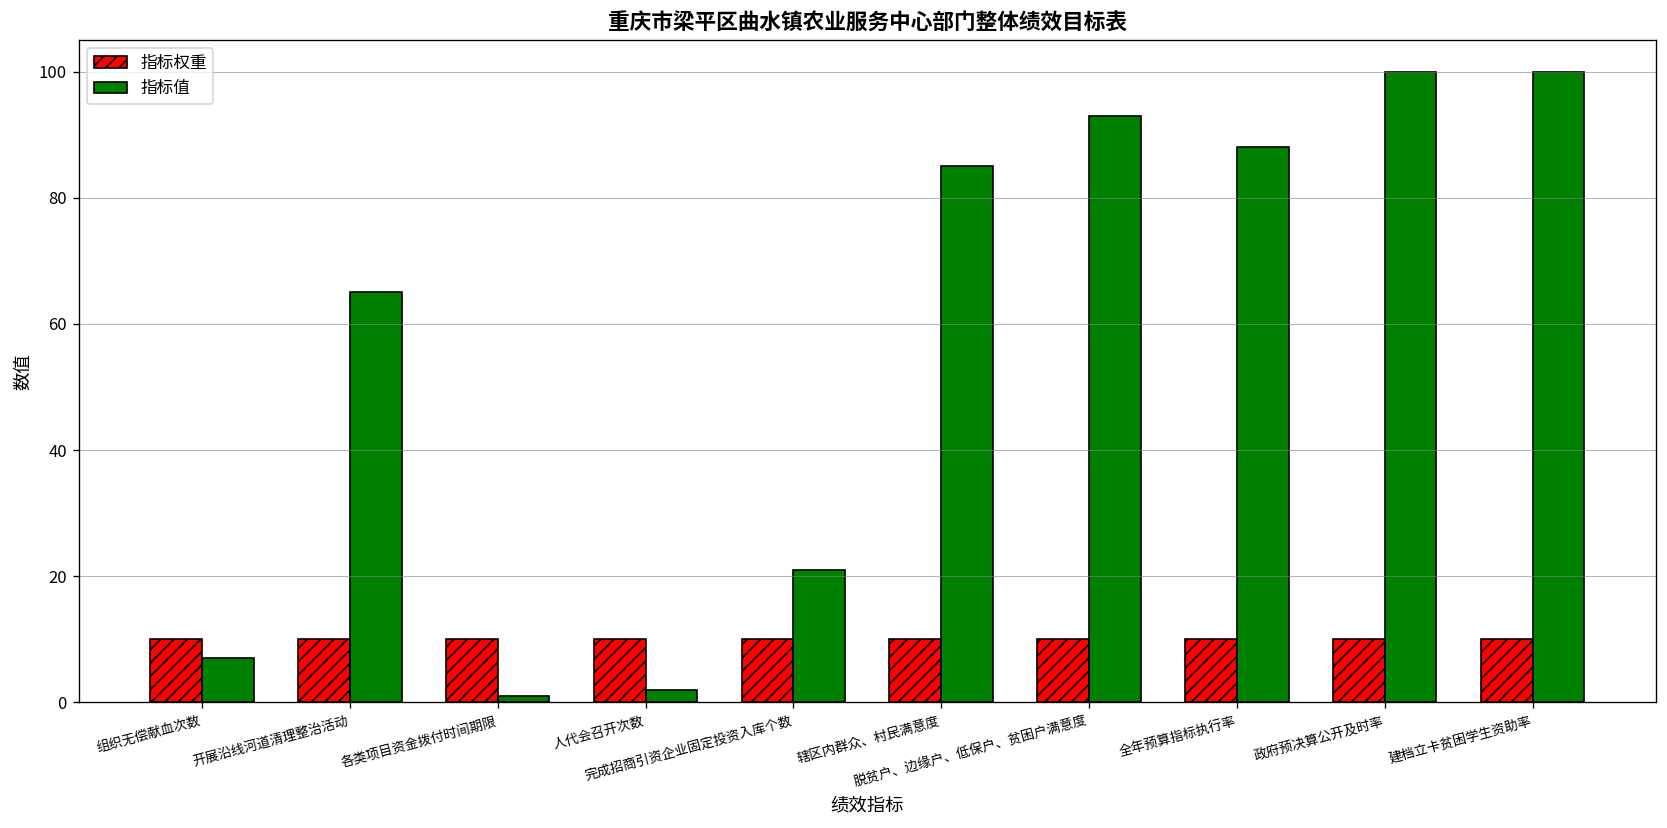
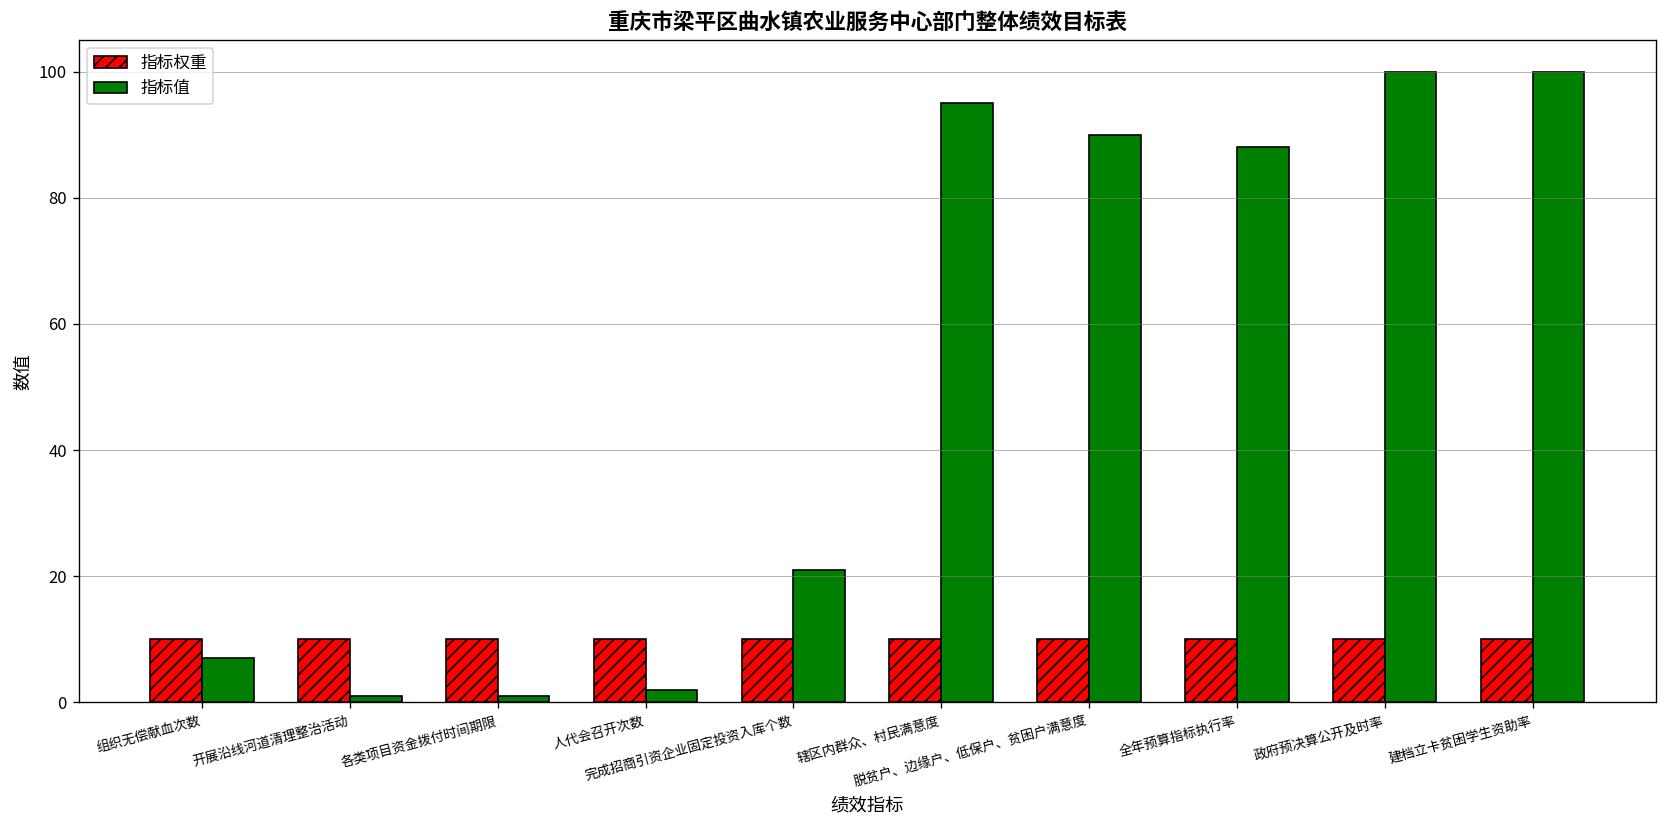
指标值, 开展沿线河道清理整治活动: 65 -> 1
指标值, 辖区内群众、村民满意度: 85 -> 95
指标值, 脱贫户、边缘户、低保户、贫困户满意度: 93 -> 90
